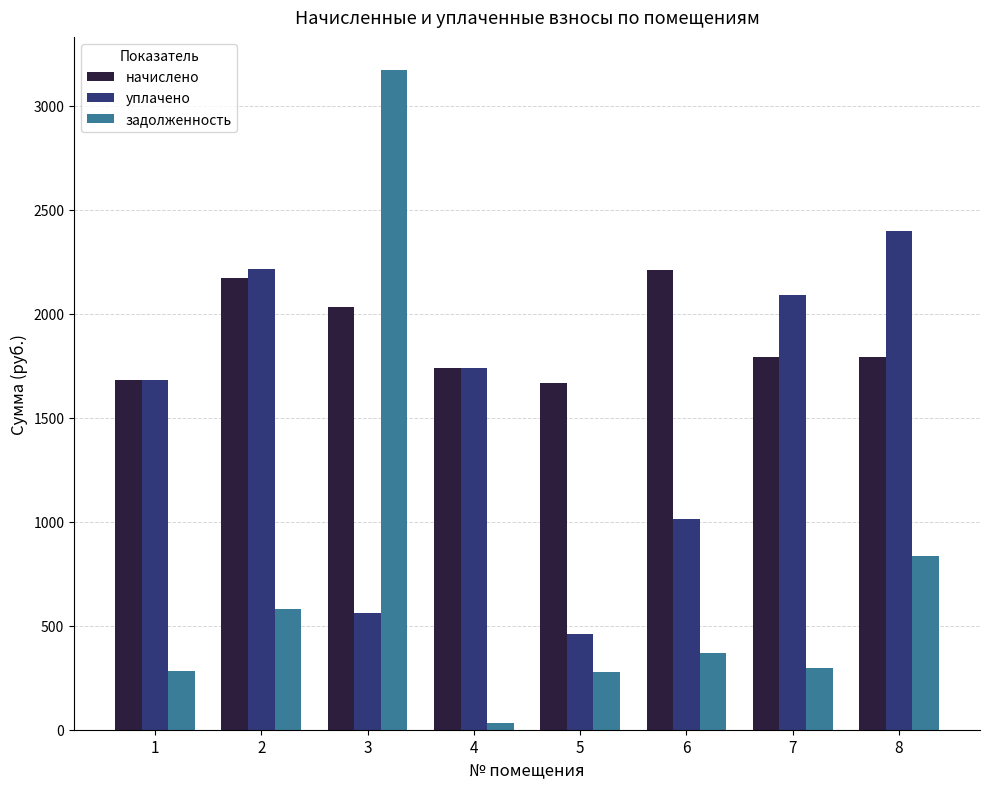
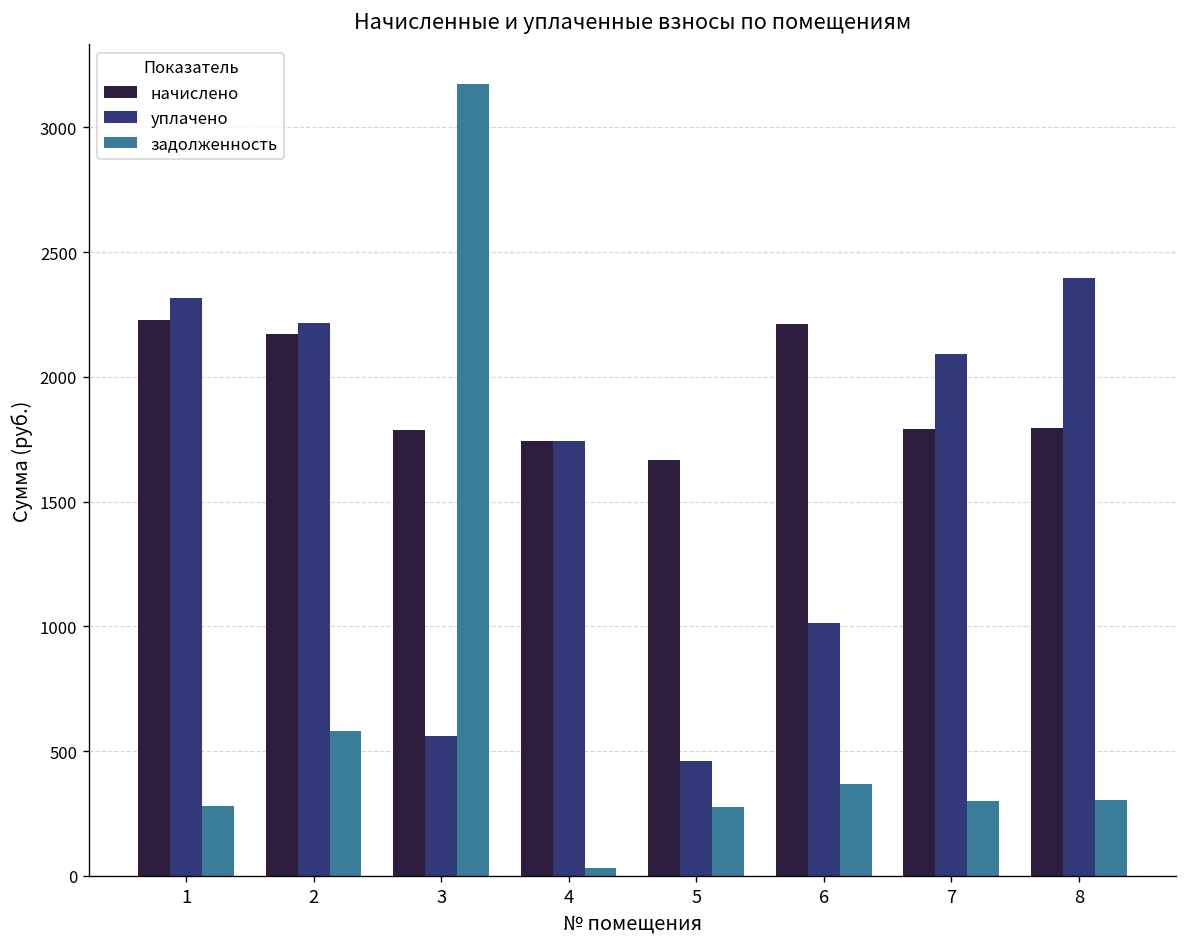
начислено, 1: 1680 -> 2230
уплачено, 1: 1680 -> 2310
начислено, 3: 2030 -> 1790
задолженность, 8: 830 -> 300
